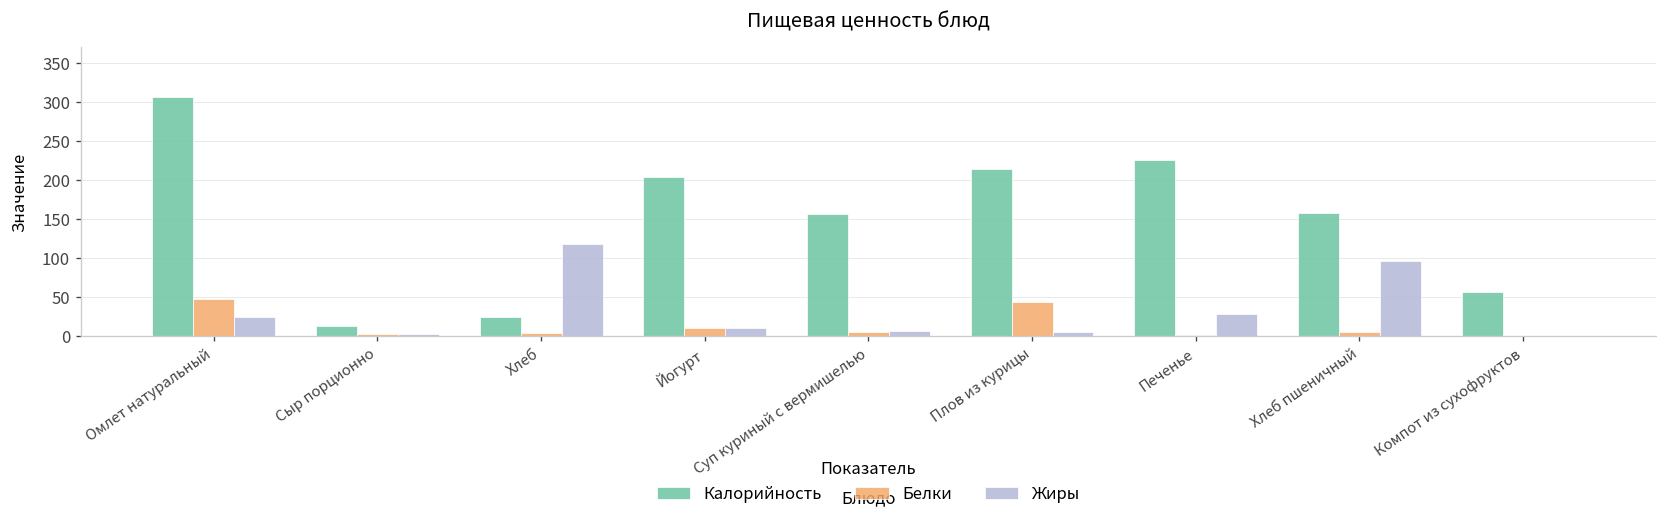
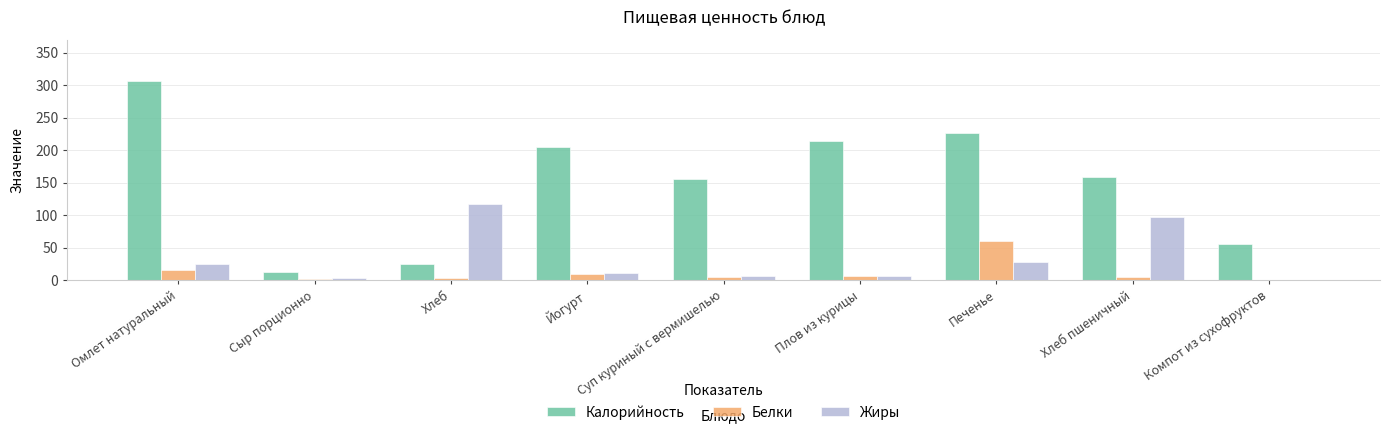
Белки, Омлет натуральный: 50 -> 20
Белки, Плов из курицы: 40 -> 10
Белки, Печенье: 0 -> 60
